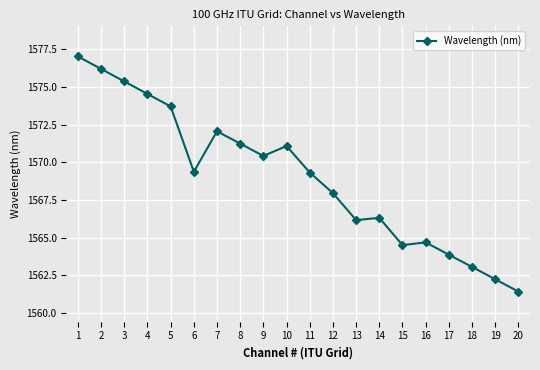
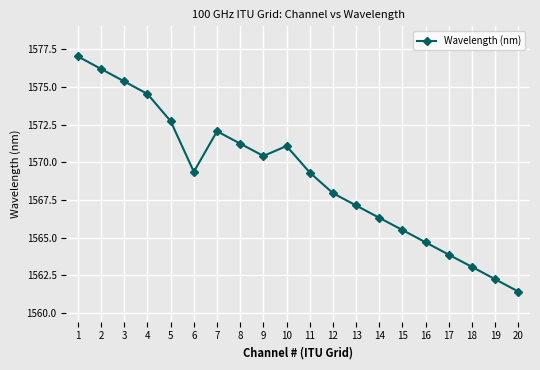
5: 1573.7 -> 1572.7
13: 1566.2 -> 1567.1
15: 1564.5 -> 1565.5
